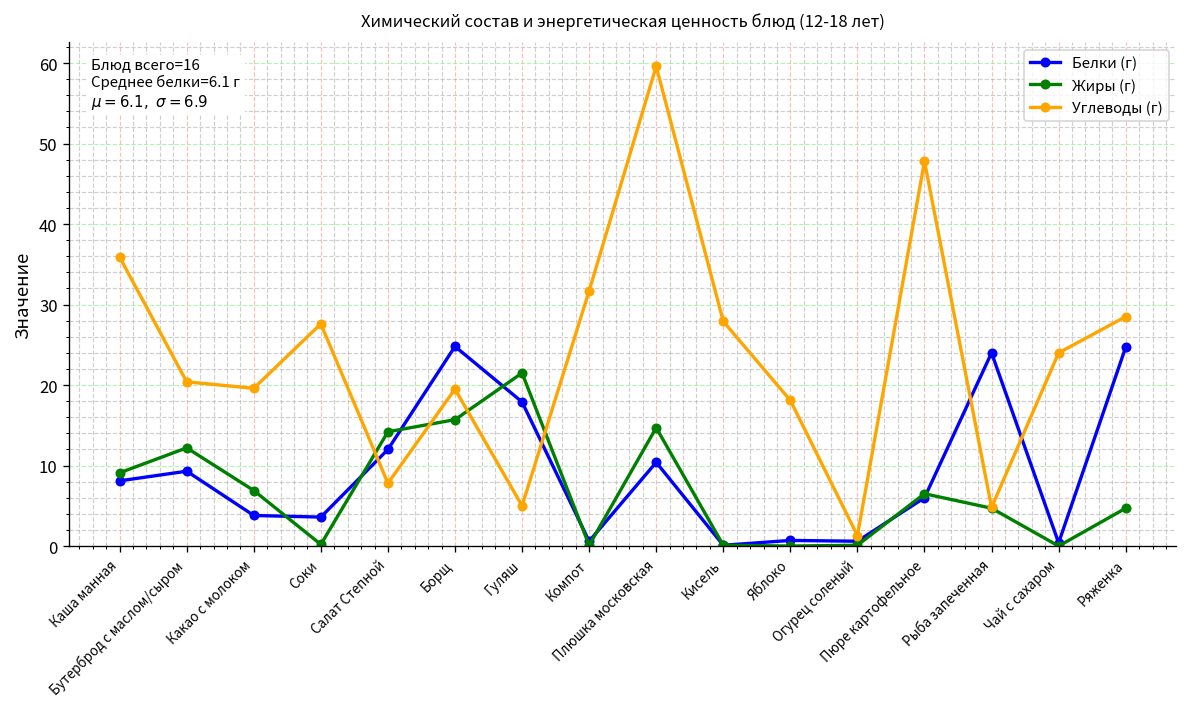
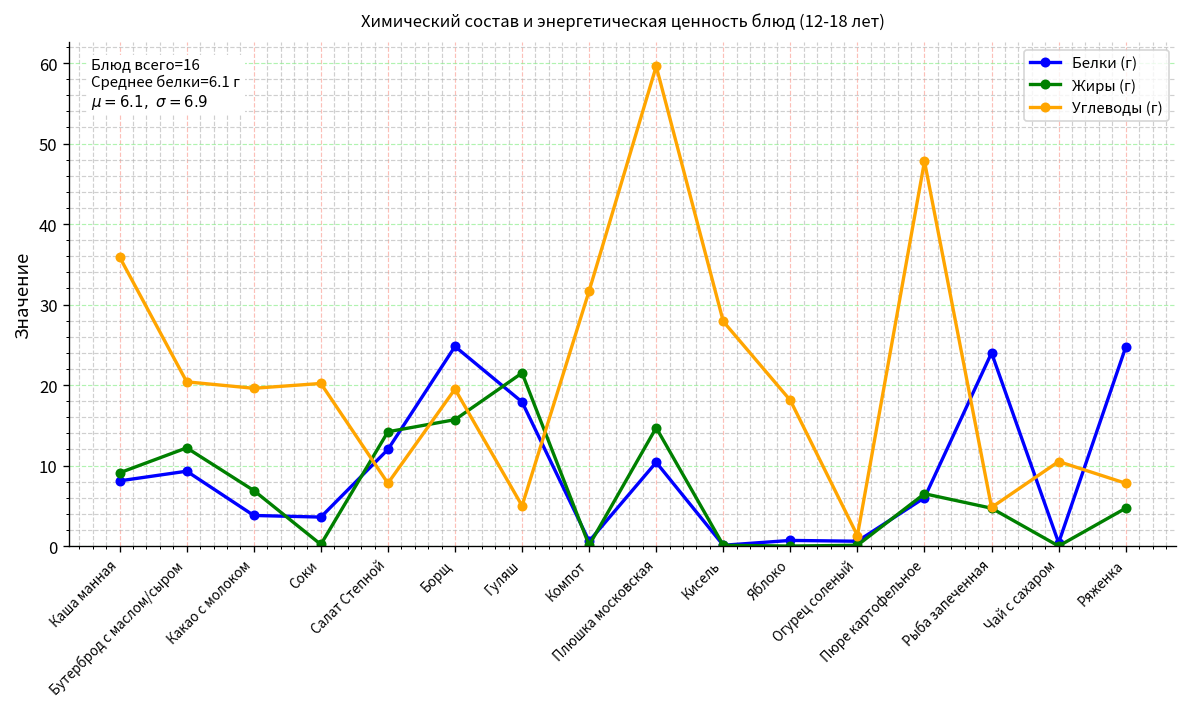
Углеводы (г), Соки: 28 -> 20
Углеводы (г), Чай с сахаром: 24 -> 11
Углеводы (г), Ряженка: 29 -> 8
